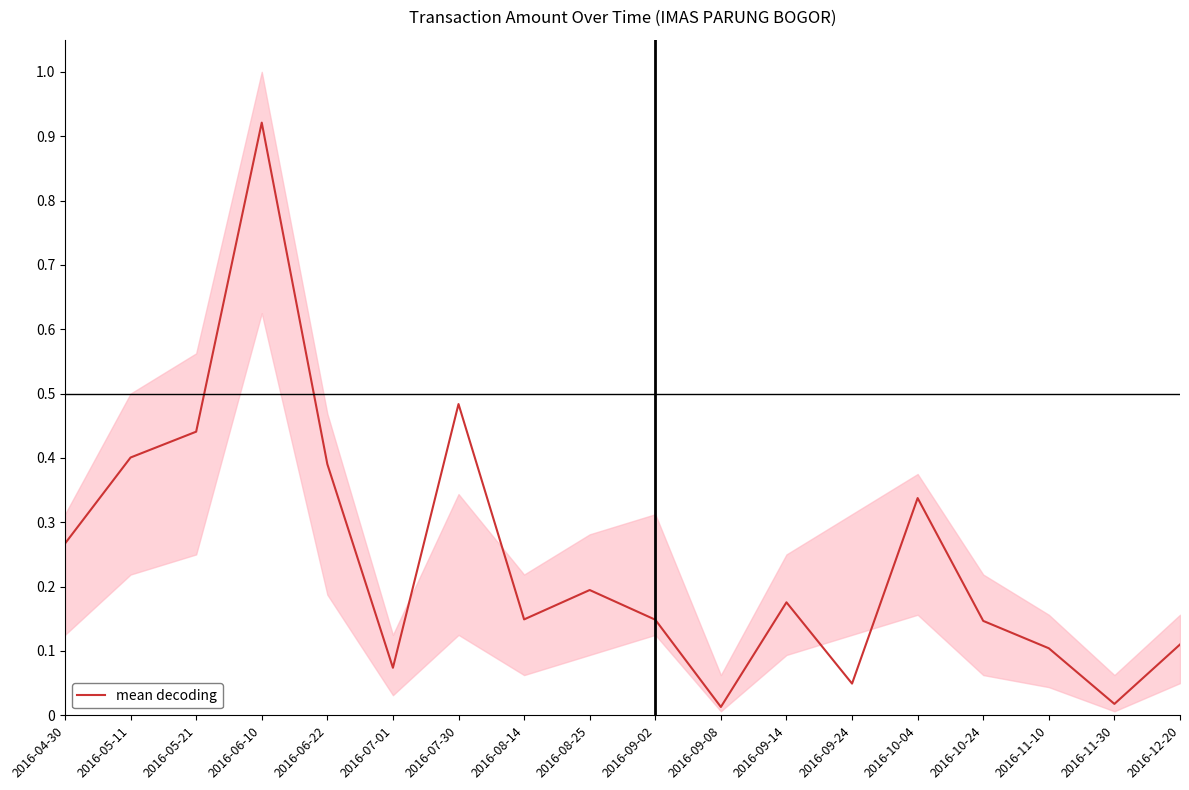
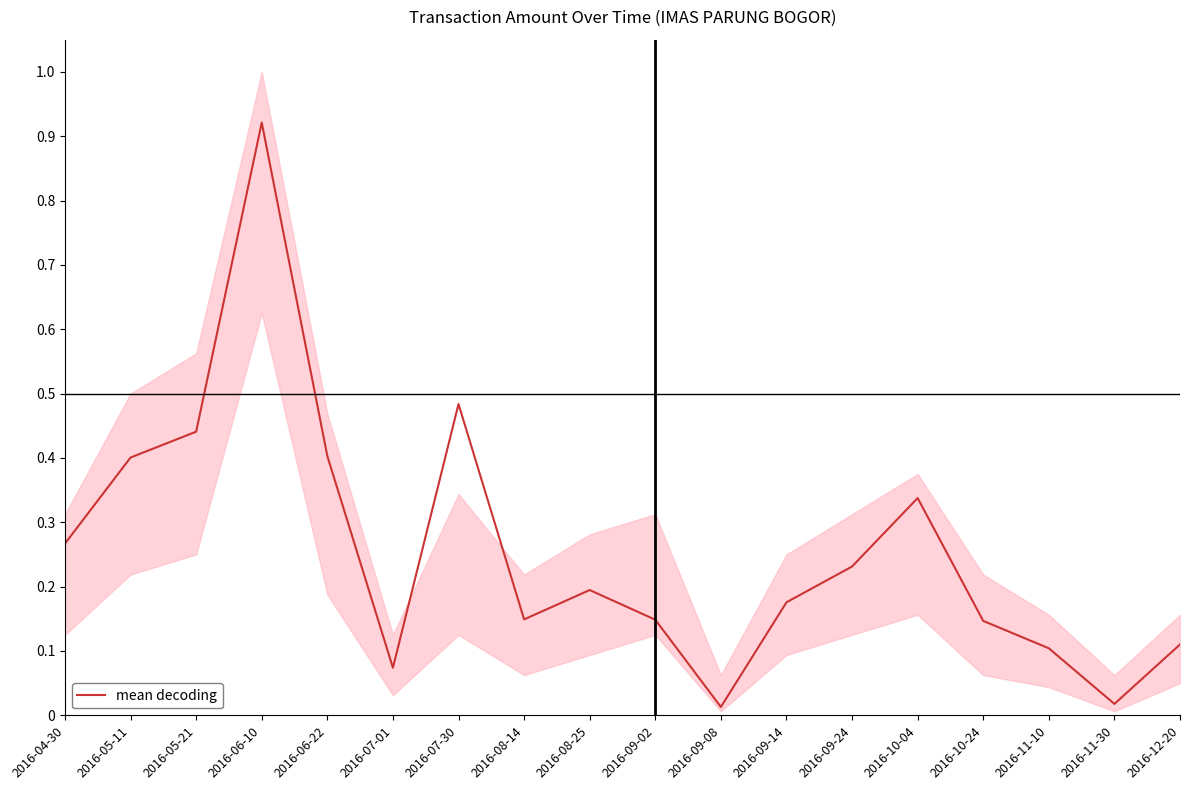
mean decoding, 2016-06-22: 0.39 -> 0.40
mean decoding, 2016-09-24: 0.05 -> 0.23
